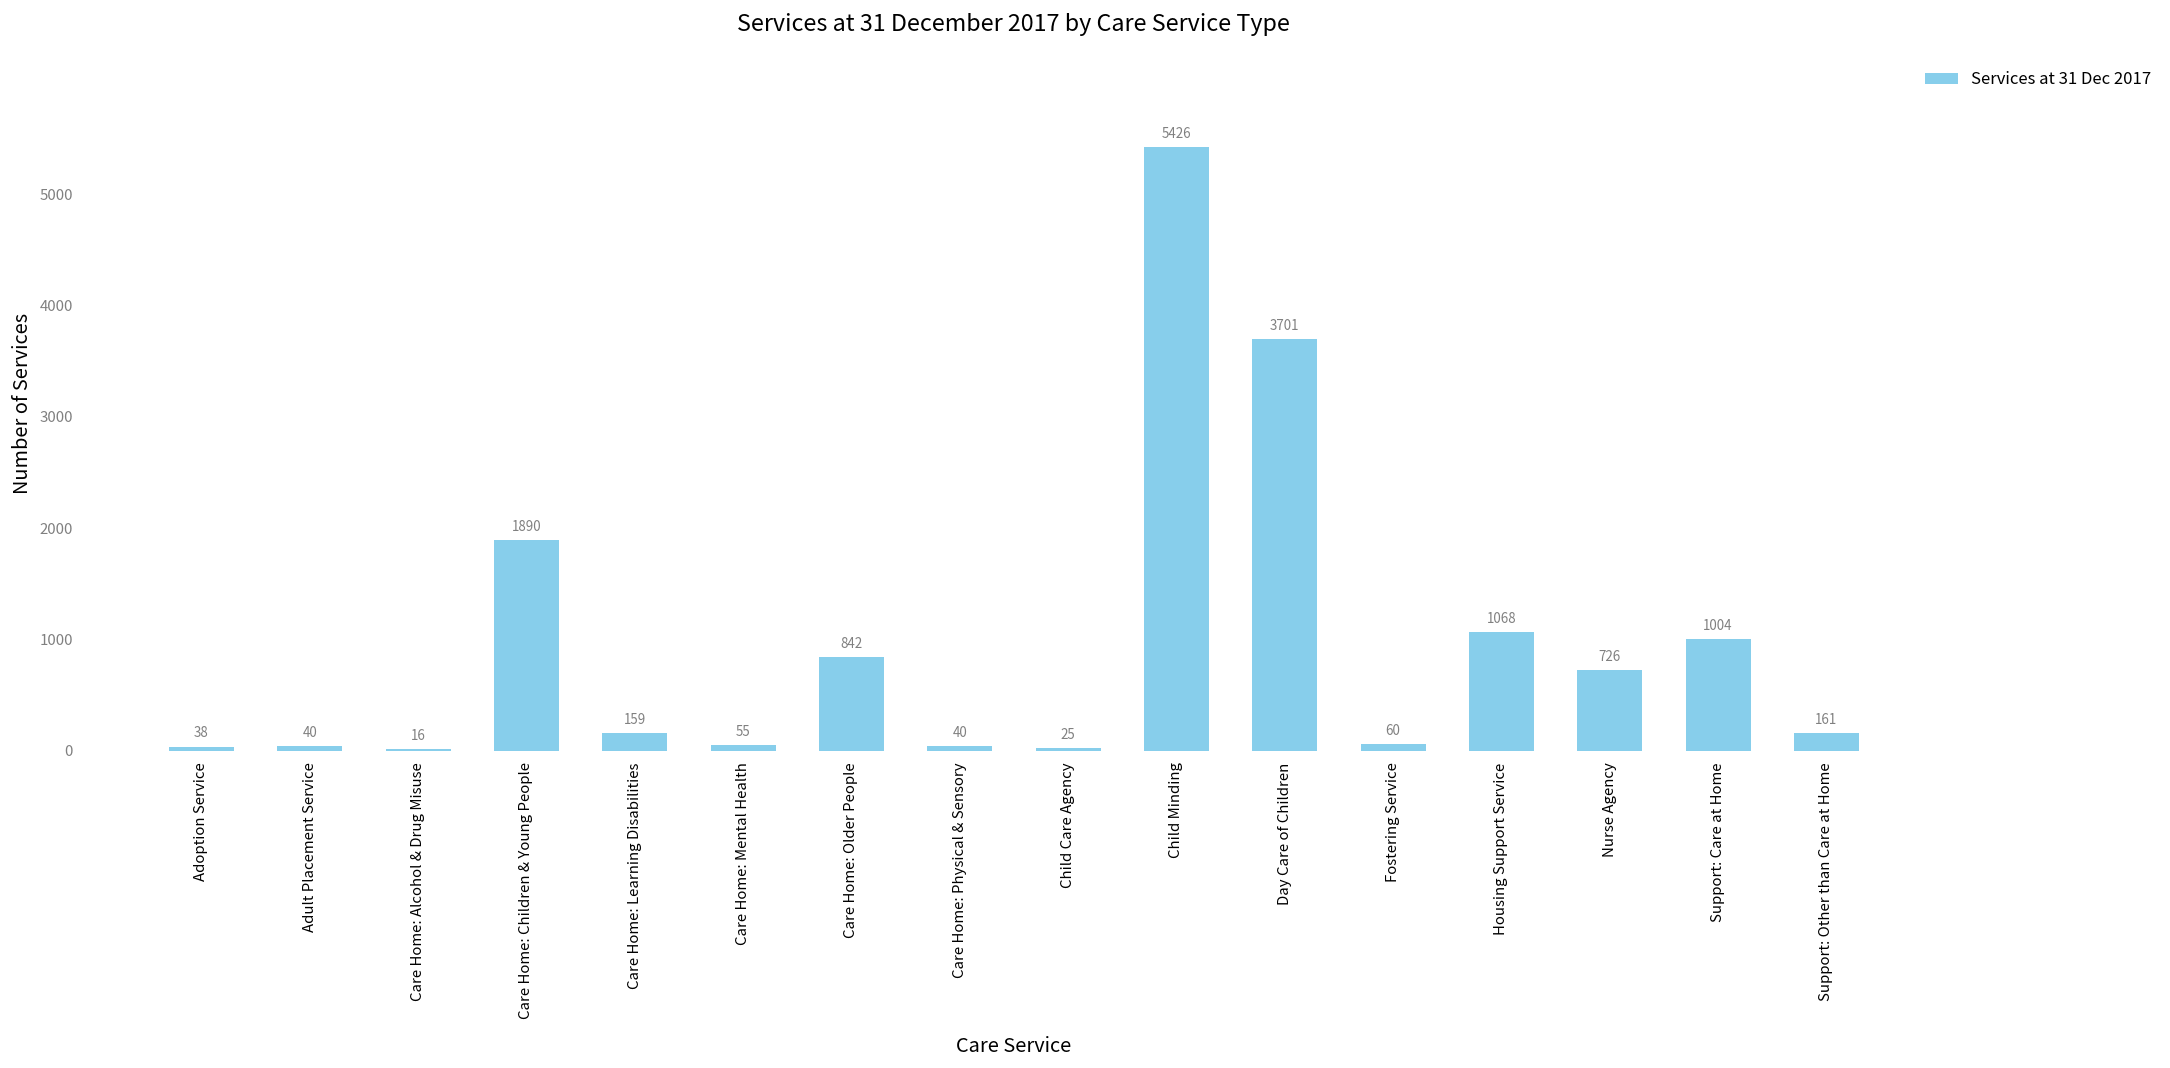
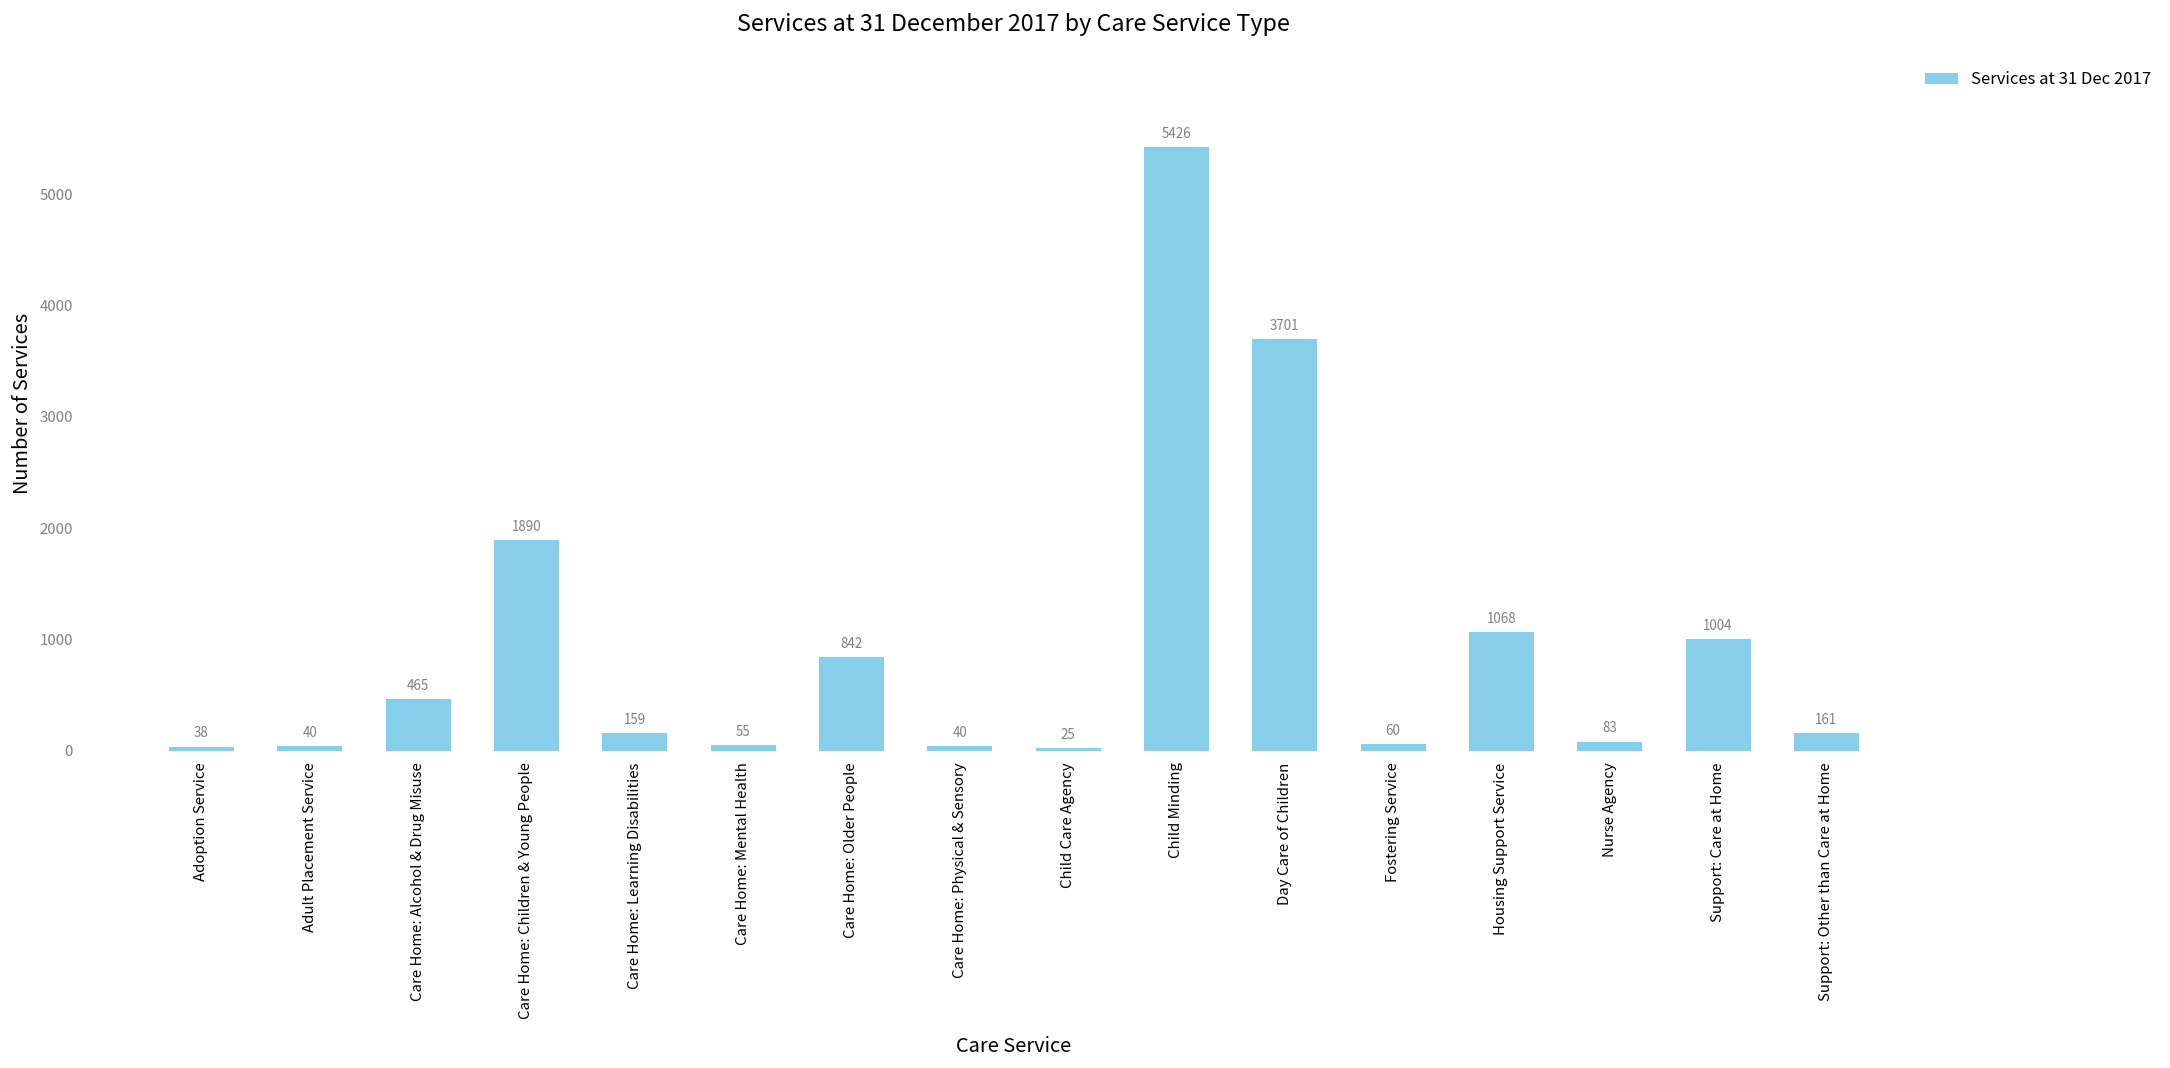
Care Home: Alcohol & Drug Misuse: 16 -> 465
Nurse Agency: 726 -> 83
